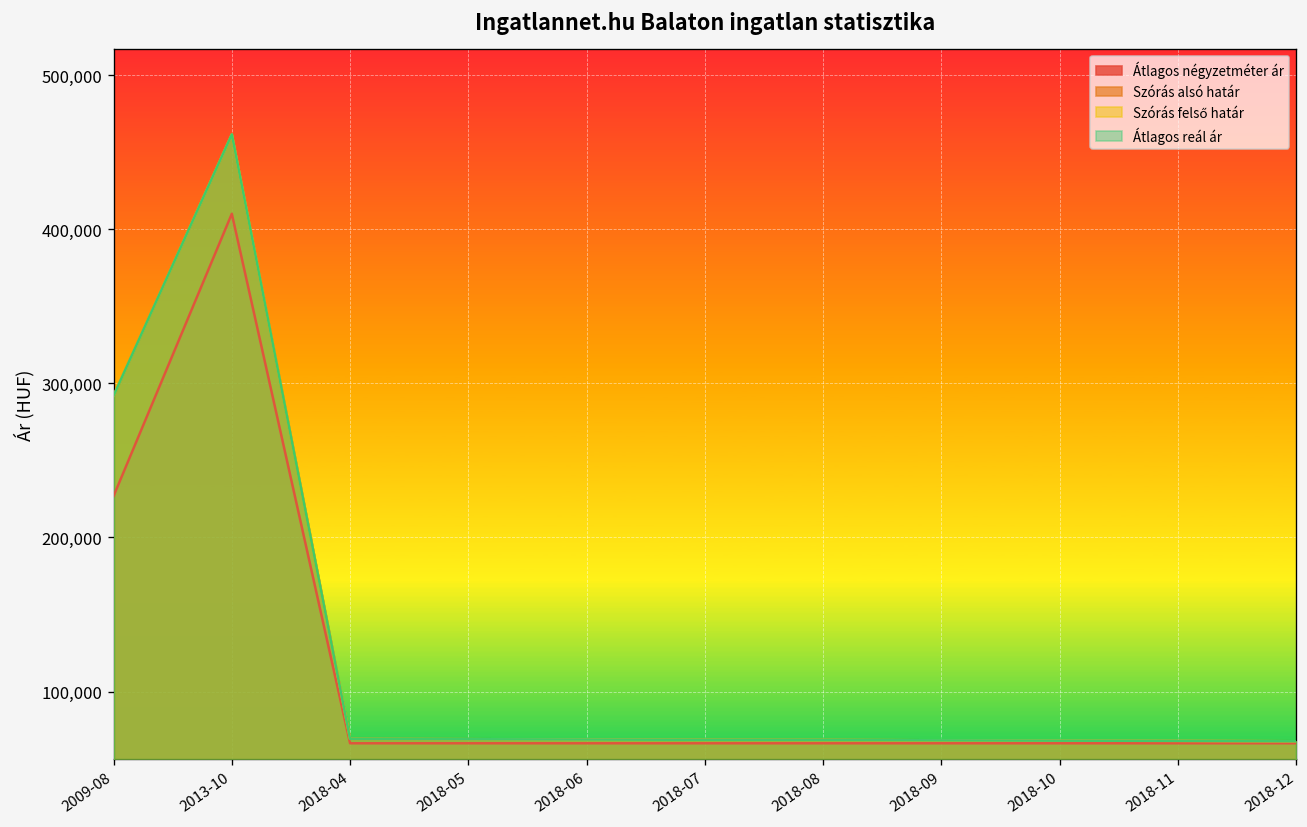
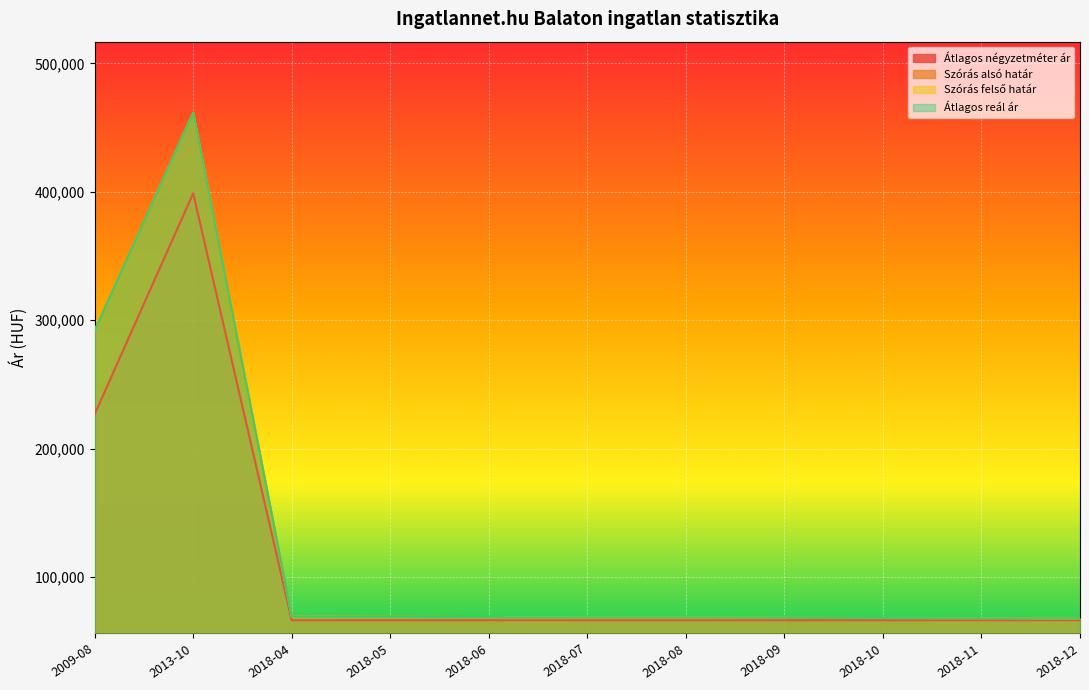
Átlagos négyzetméter ár, 2013-10: 410,000 -> 399,000
